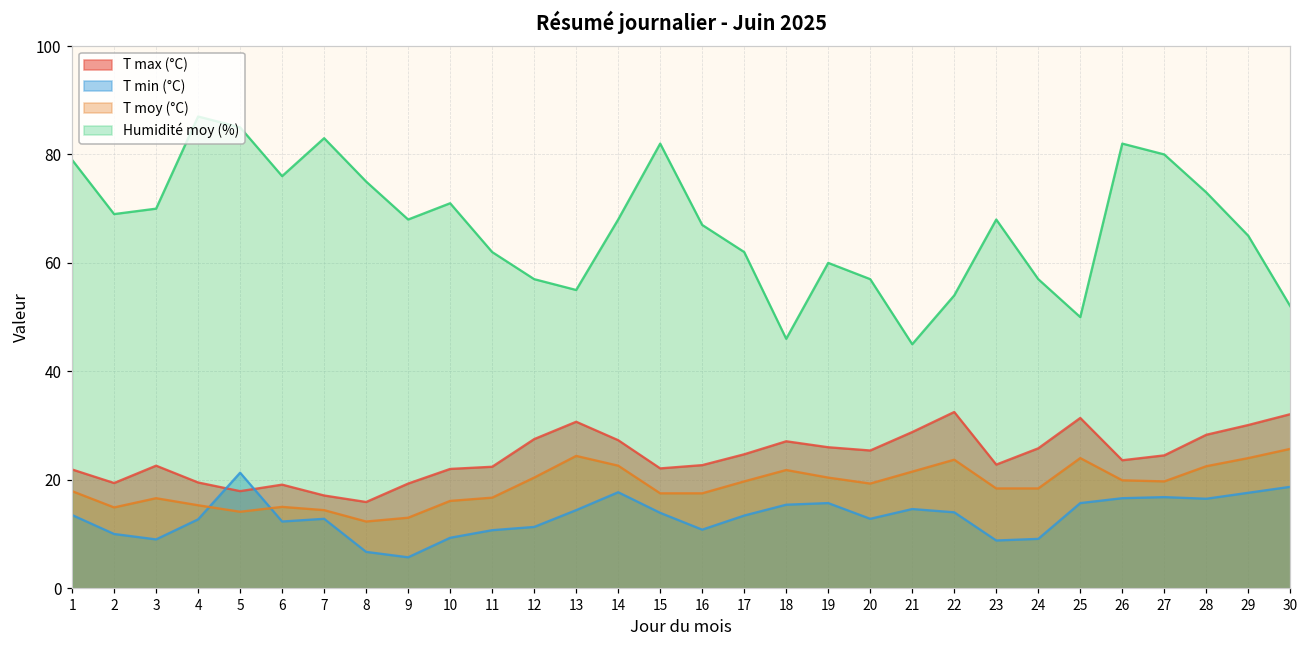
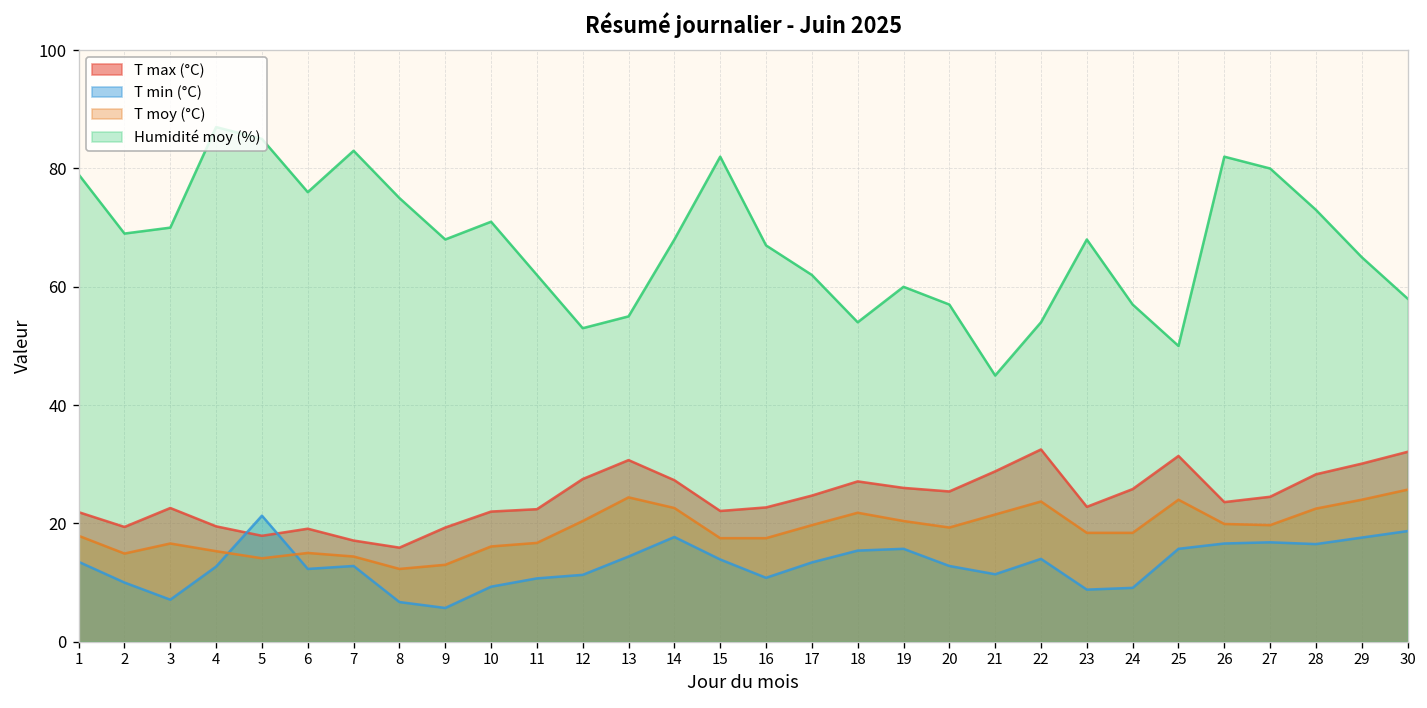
T min (°C), 3: 9 -> 7
Humidité moy (%), 12: 57 -> 53
Humidité moy (%), 18: 46 -> 54
T min (°C), 21: 15 -> 11
Humidité moy (%), 30: 52 -> 58
